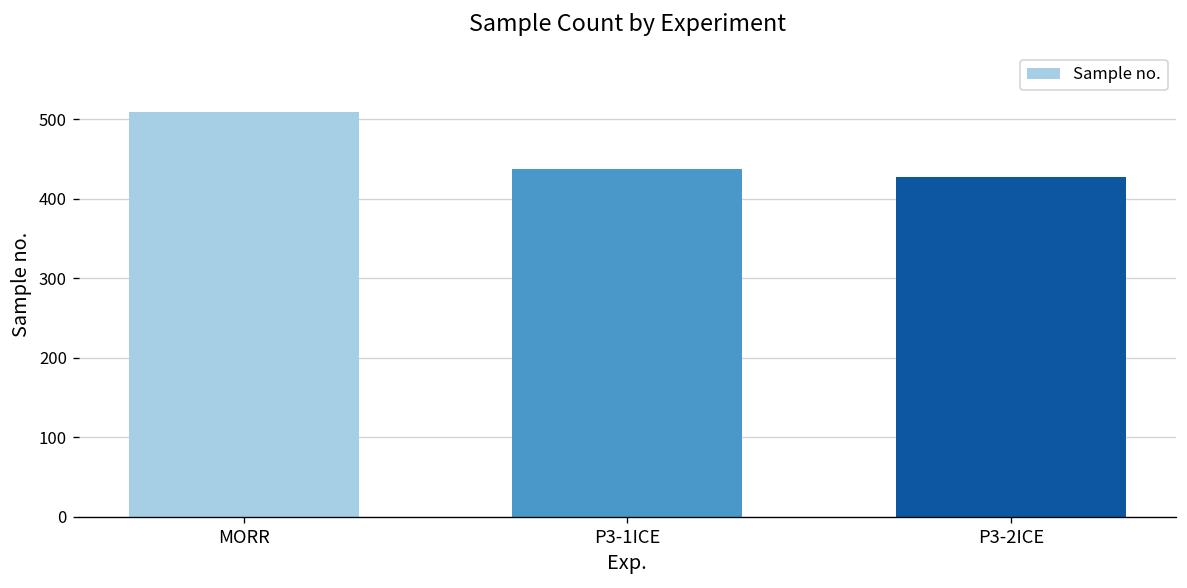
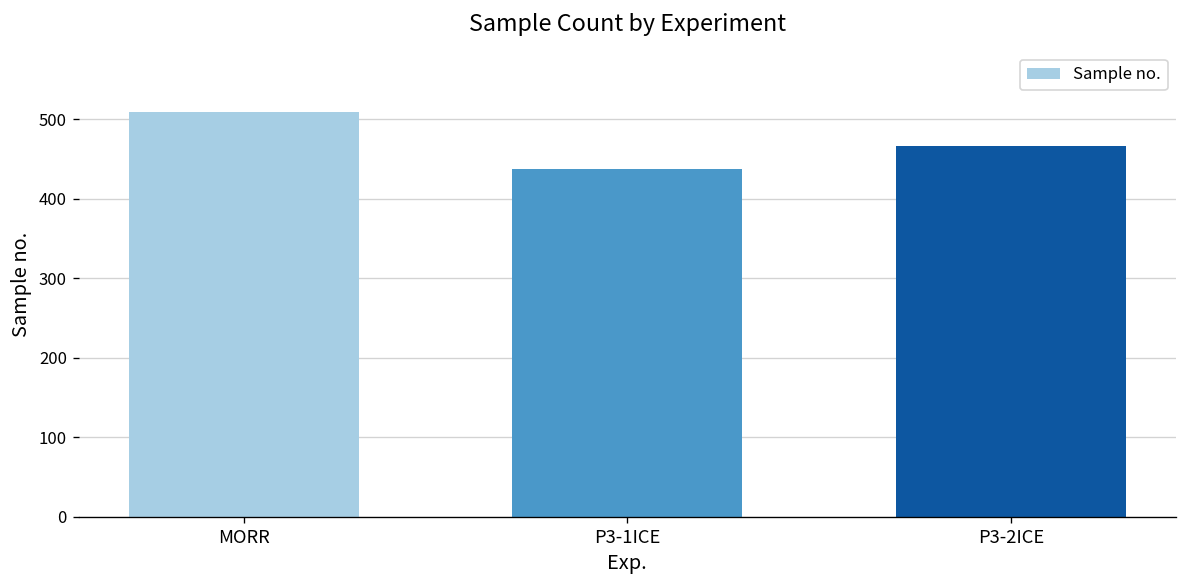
P3-2ICE: 430 -> 470
